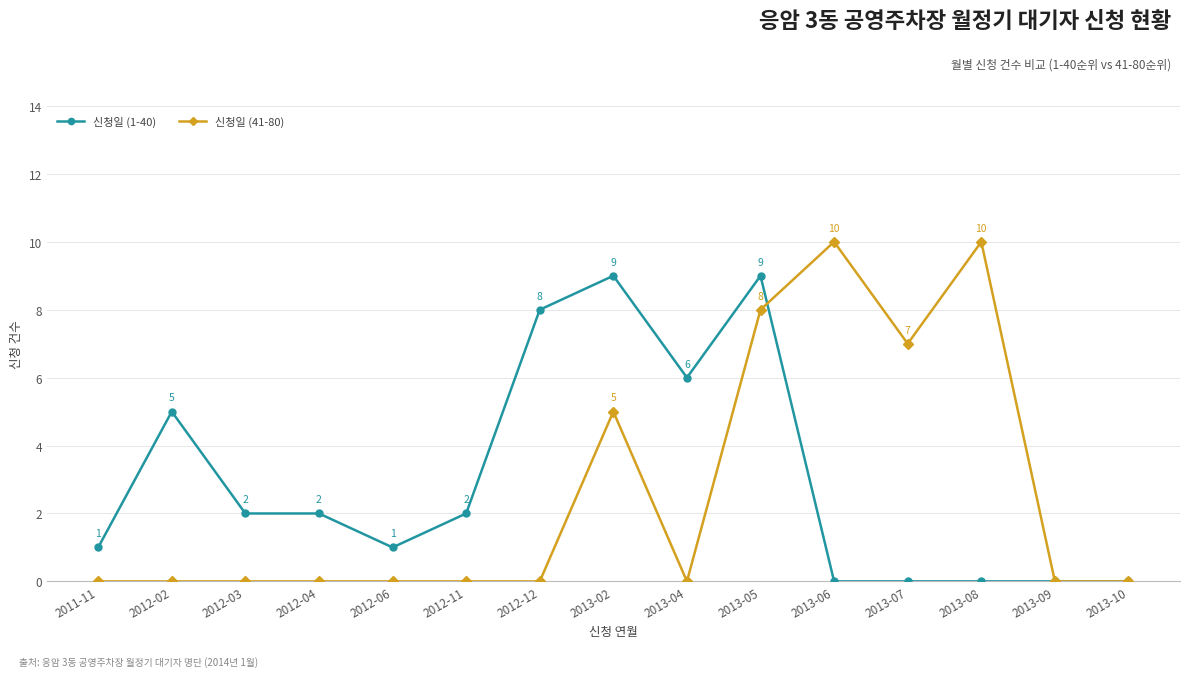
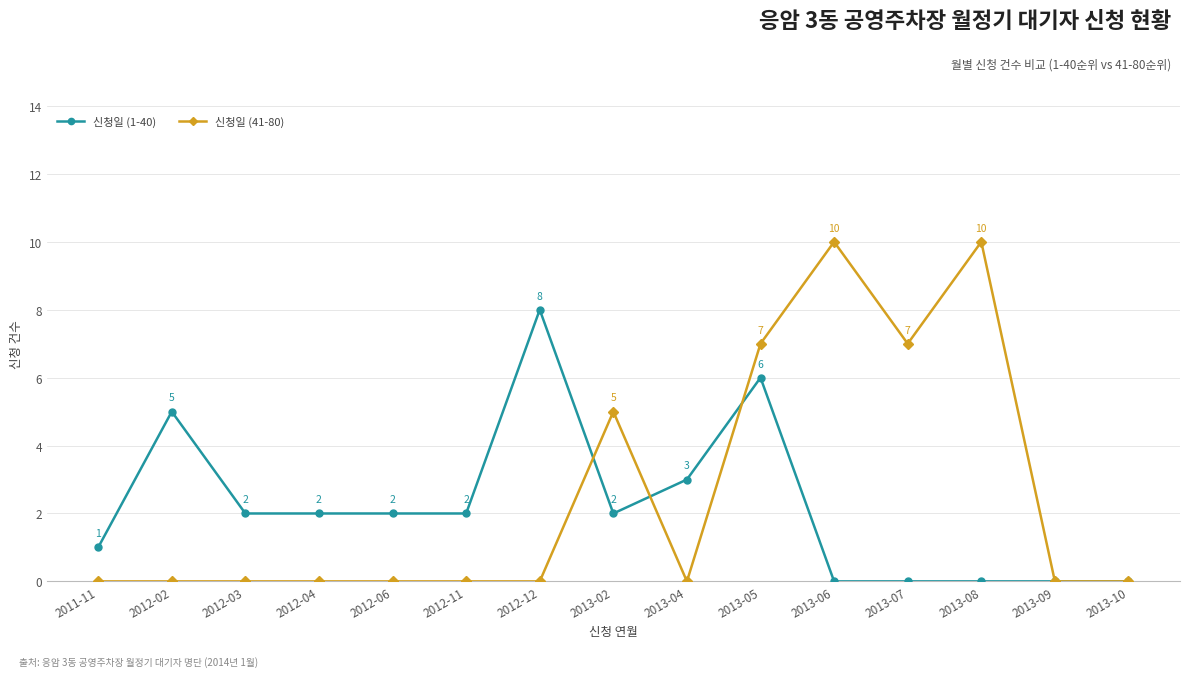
신청일 (1-40), 2012-06: 1 -> 2
신청일 (1-40), 2013-02: 9 -> 2
신청일 (1-40), 2013-04: 6 -> 3
신청일 (1-40), 2013-05: 9 -> 6
신청일 (41-80), 2013-05: 8 -> 7
